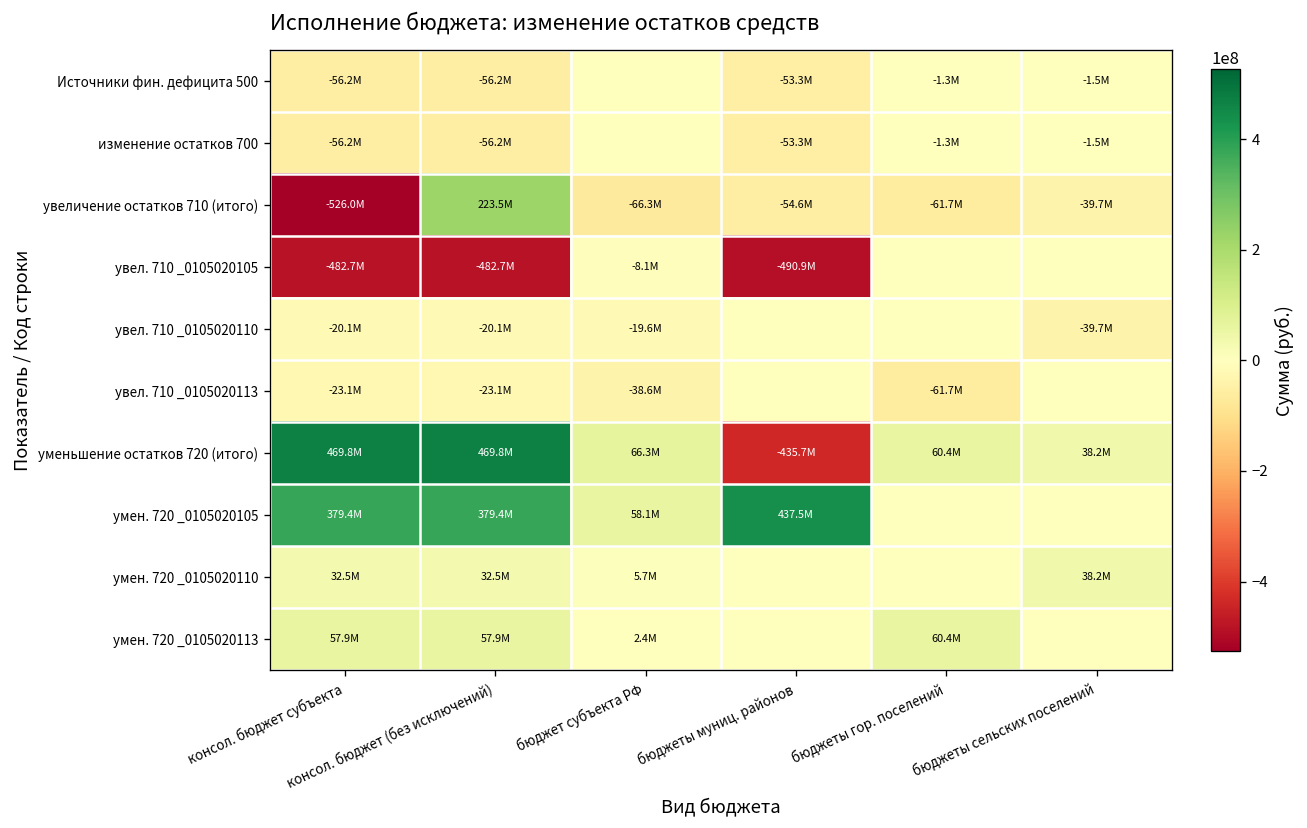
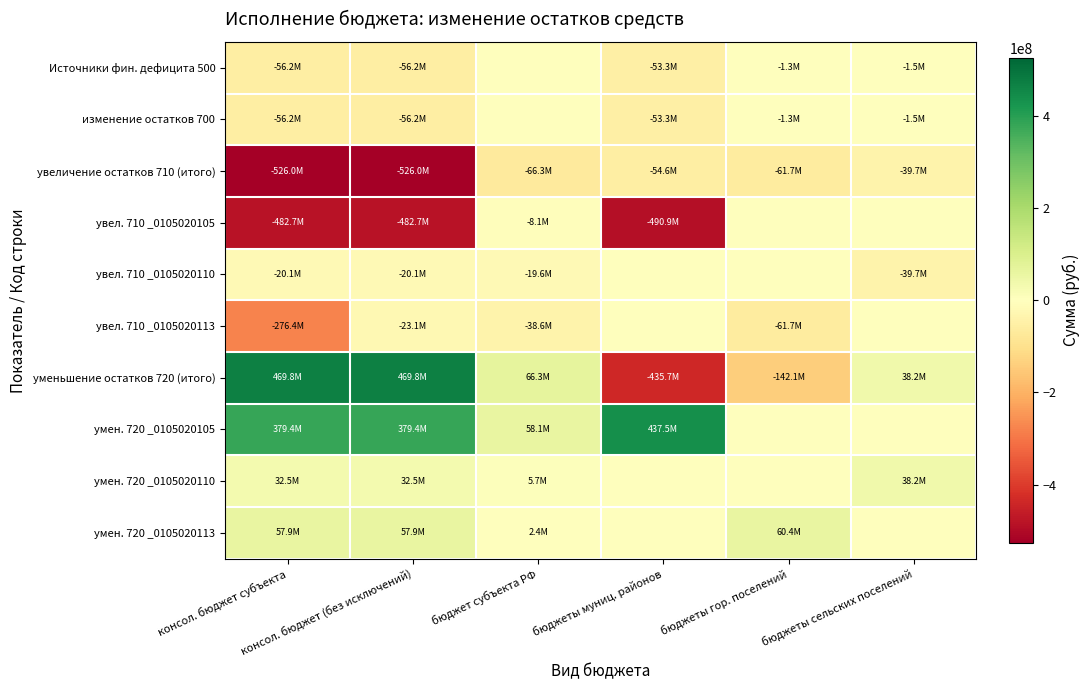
увеличение остатков 710 (итого), консол. бюджет (без исключений): 223.5M -> -526.0M
увел. 710 _0105020113, консол. бюджет субъекта: -23.1M -> -276.4M
уменьшение остатков 720 (итого), бюджеты гор. поселений: 60.4M -> -142.1M
